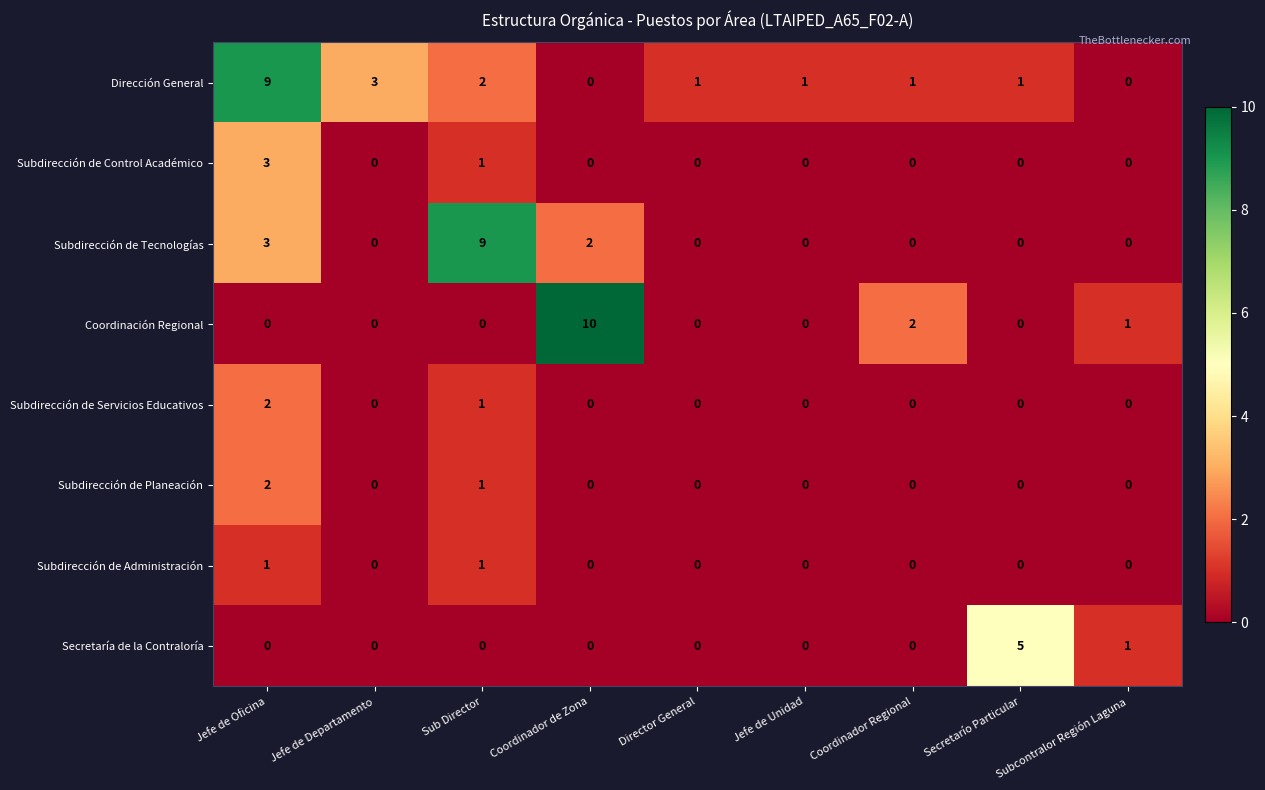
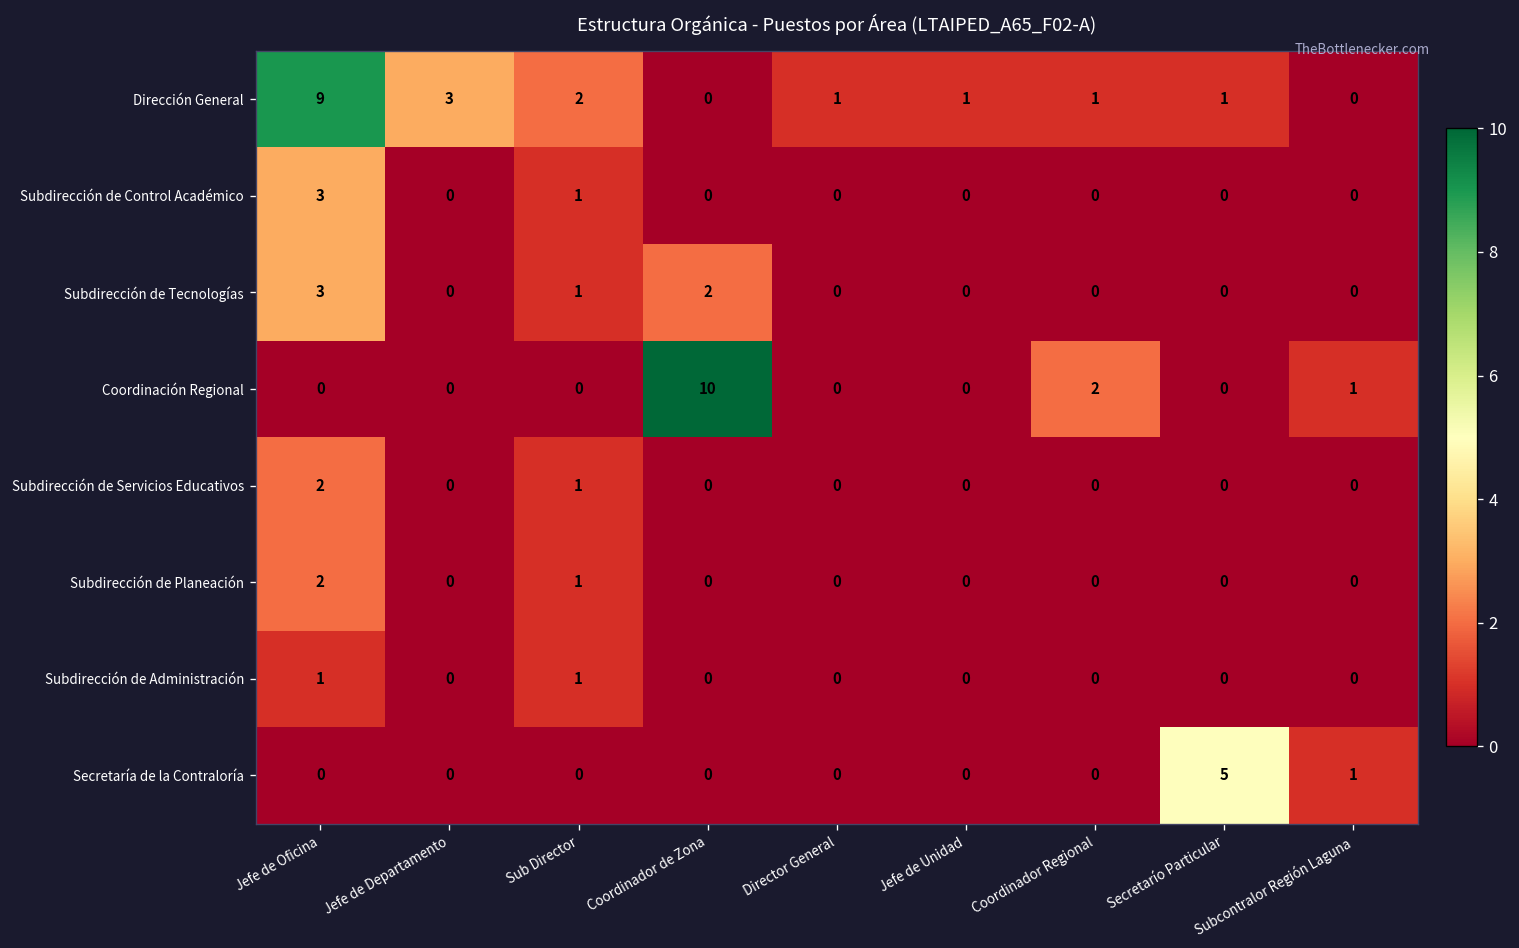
Subdirección de Tecnologías, Sub Director: 9 -> 1
